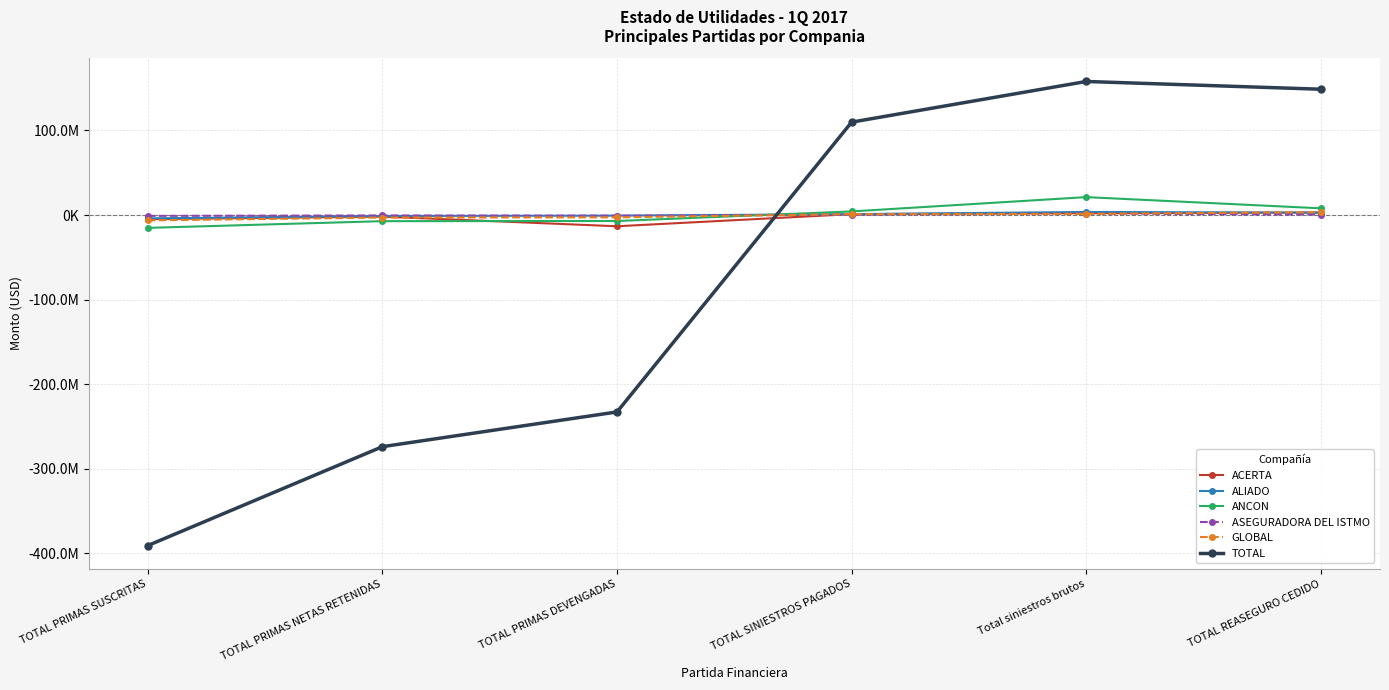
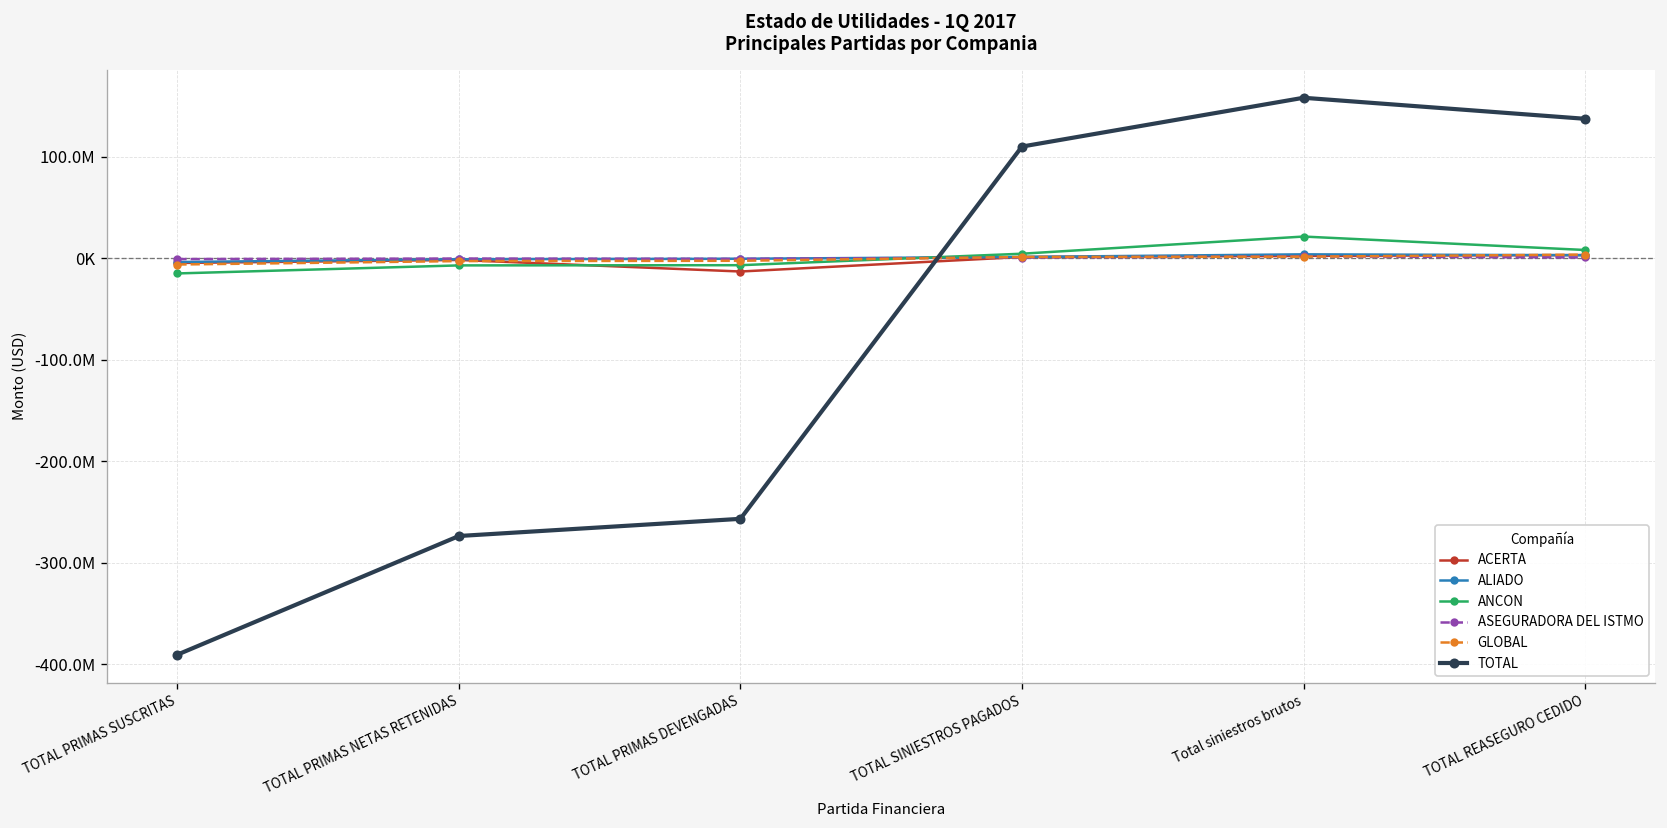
TOTAL, TOTAL PRIMAS DEVENGADAS: -230000000 -> -260000000
TOTAL, TOTAL REASEGURO CEDIDO: 150000000 -> 140000000
